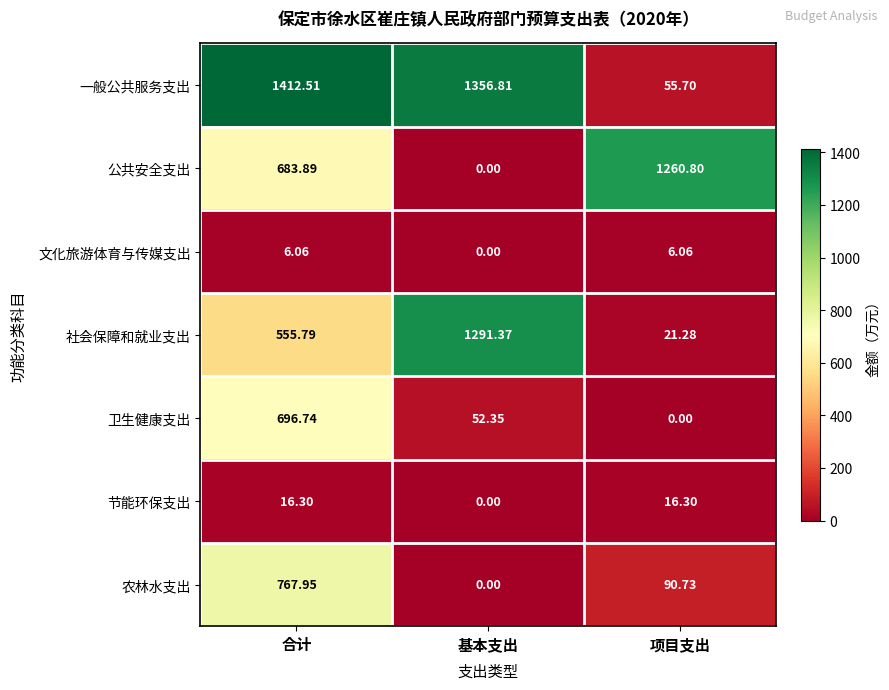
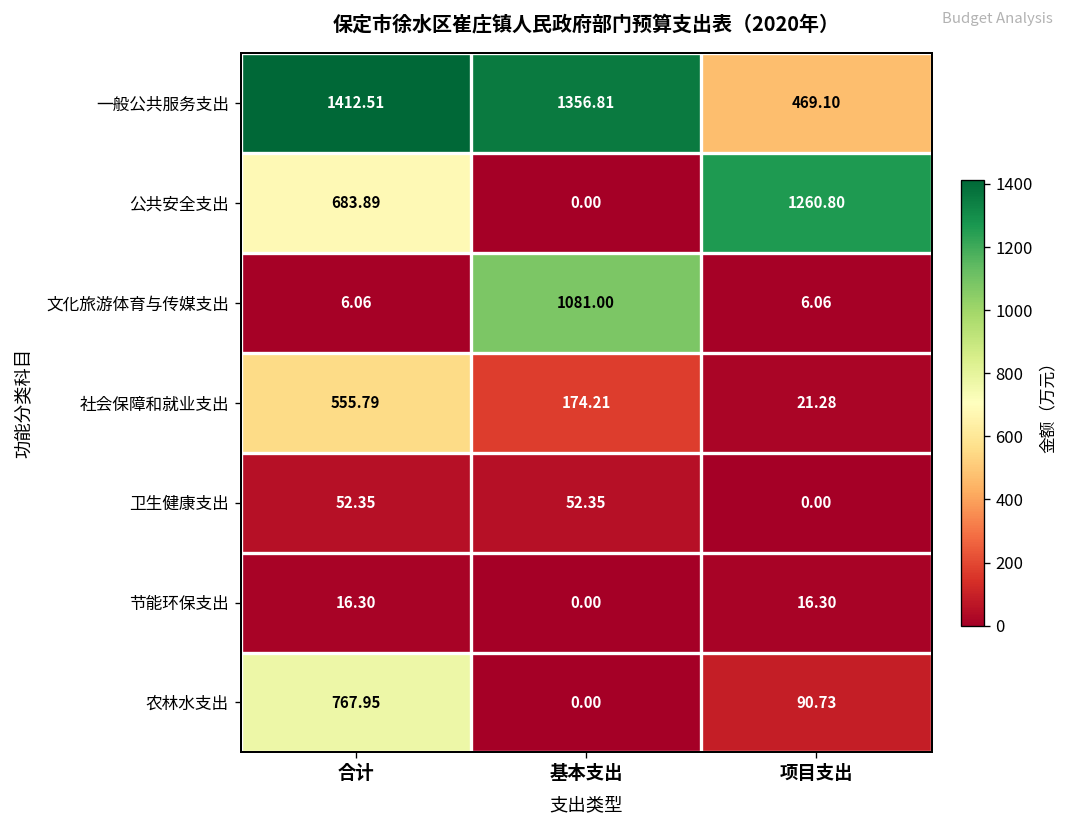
一般公共服务支出, 项目支出: 55.70 -> 469.10
文化旅游体育与传媒支出, 基本支出: 0.00 -> 1081.00
社会保障和就业支出, 基本支出: 1291.37 -> 174.21
卫生健康支出, 合计: 696.74 -> 52.35
